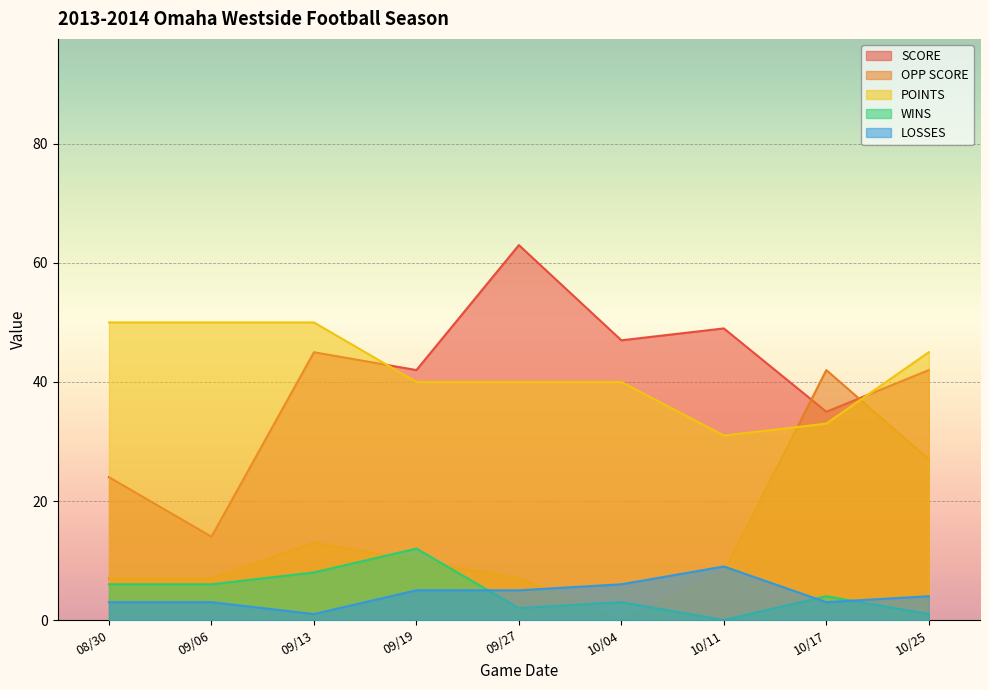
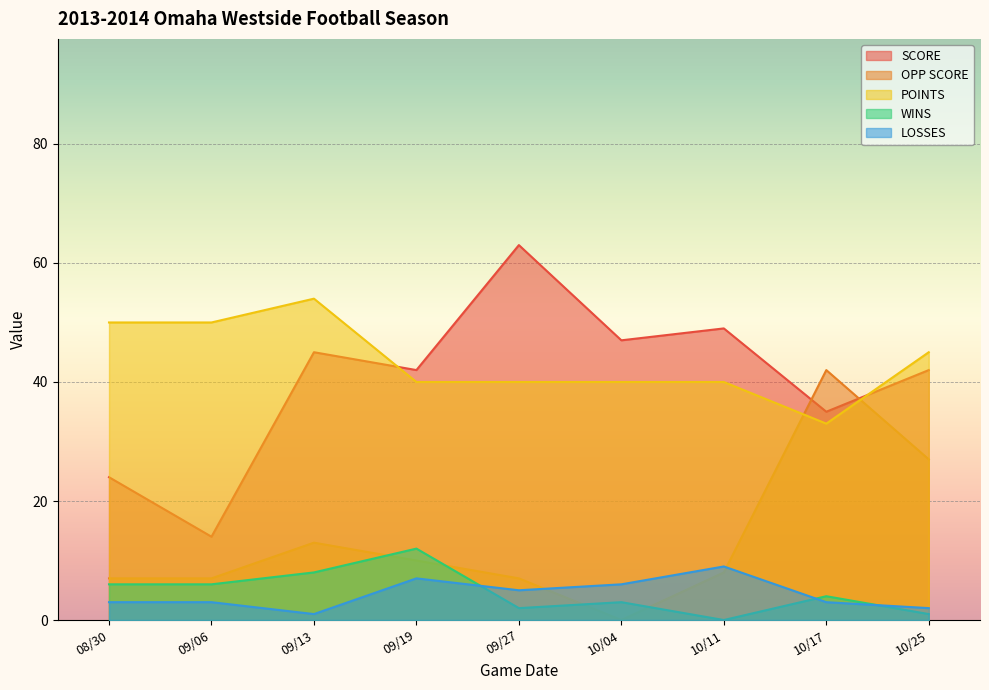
POINTS, 09/13: 50 -> 54
LOSSES, 09/19: 5 -> 7
POINTS, 10/11: 31 -> 40
LOSSES, 10/25: 4 -> 2
